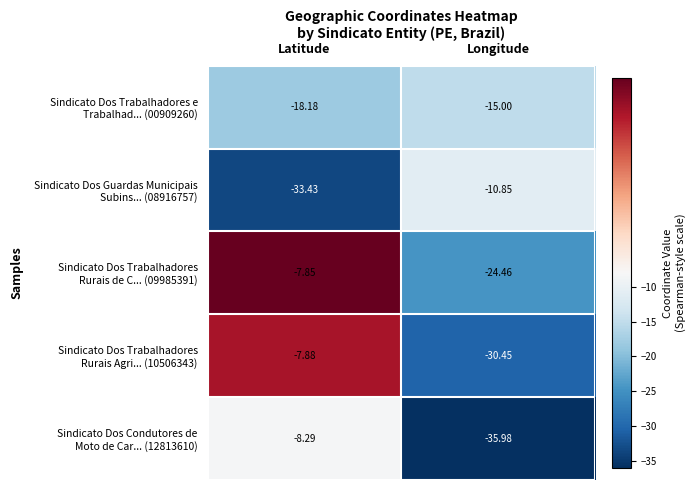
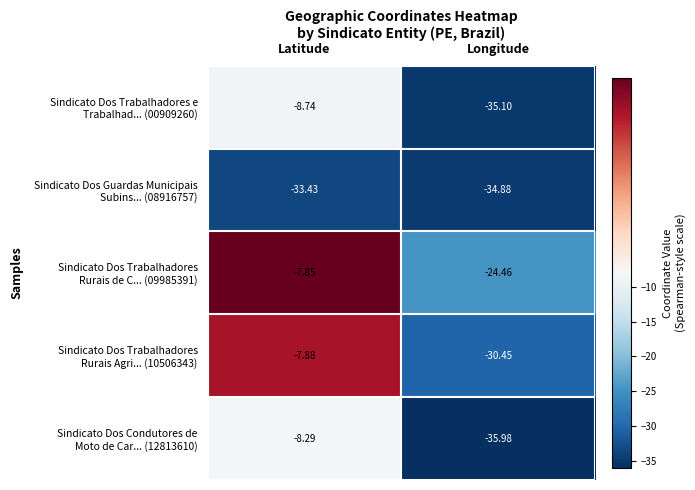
Sindicato Dos Trabalhadores e Trabalhad... (00909260), Latitude: -18.18 -> -8.74
Sindicato Dos Trabalhadores e Trabalhad... (00909260), Longitude: -15.00 -> -35.10
Sindicato Dos Guardas Municipais Subins... (08916757), Longitude: -10.85 -> -34.88
